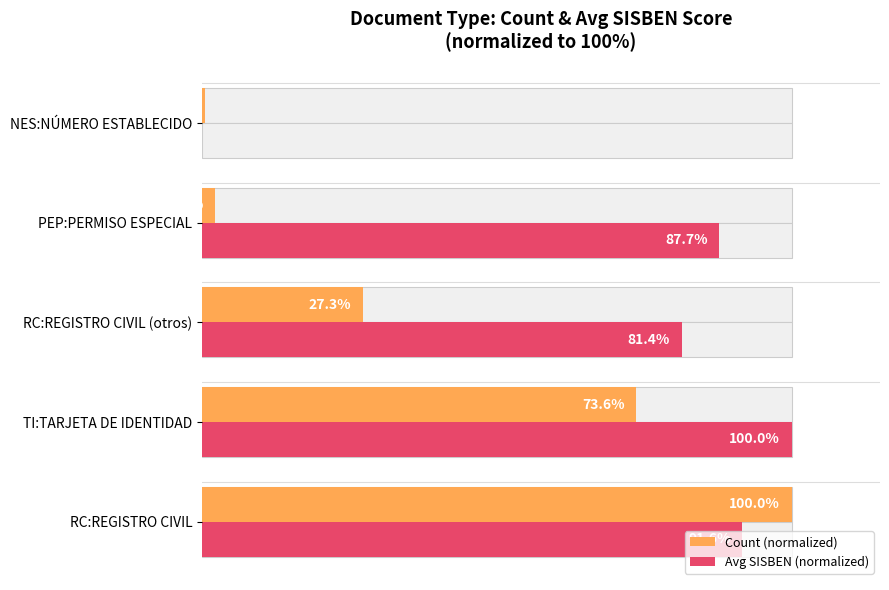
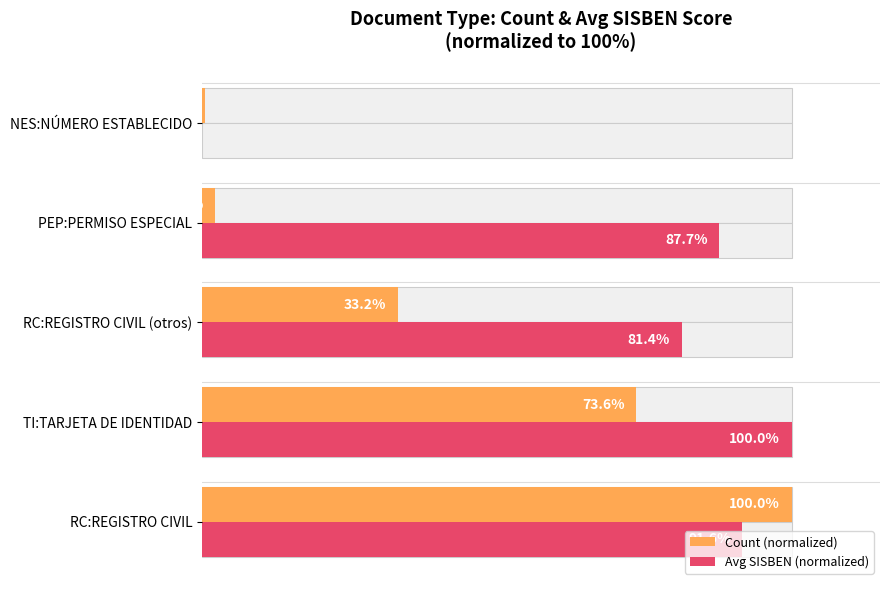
Count (normalized), RC:REGISTRO CIVIL (otros): 27.3% -> 33.2%
